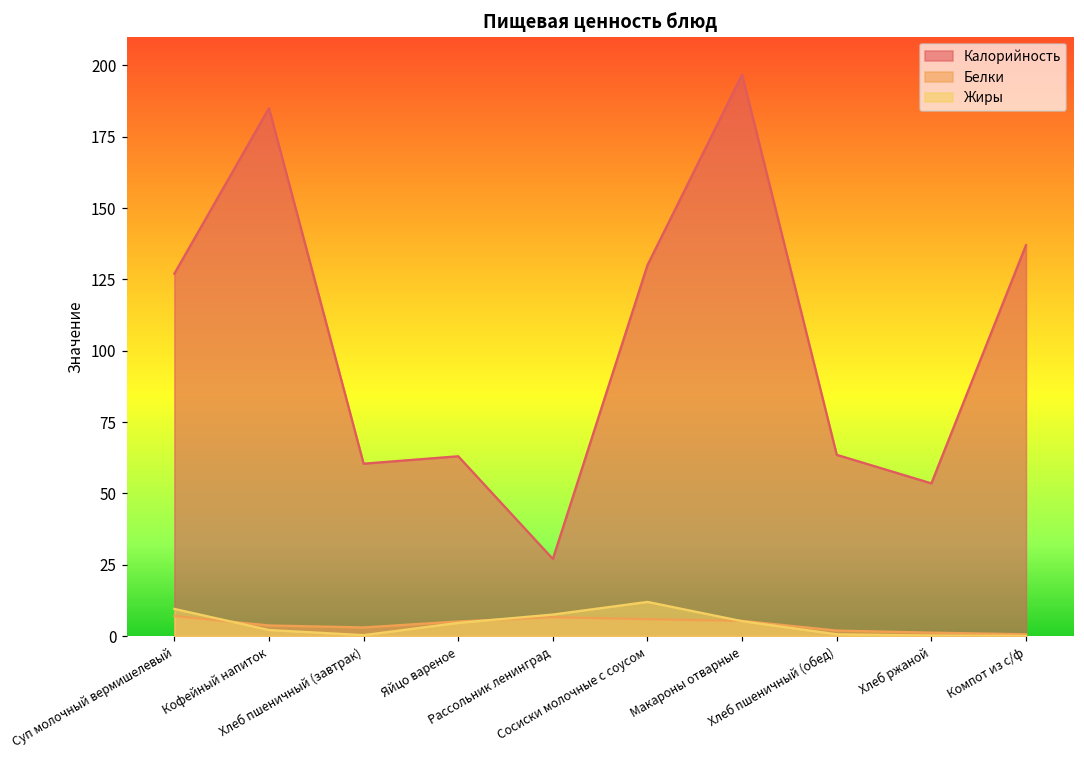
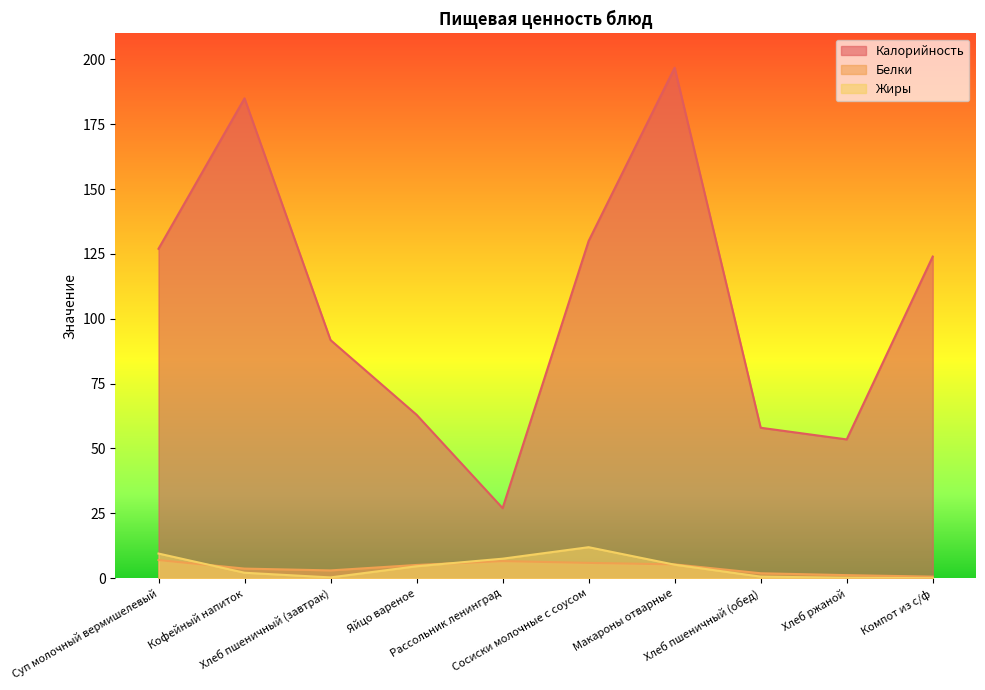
Калорийность, Хлеб пшеничный (завтрак): 60 -> 92
Калорийность, Хлеб пшеничный (обед): 64 -> 58
Калорийность, Компот из с/ф: 137 -> 124
